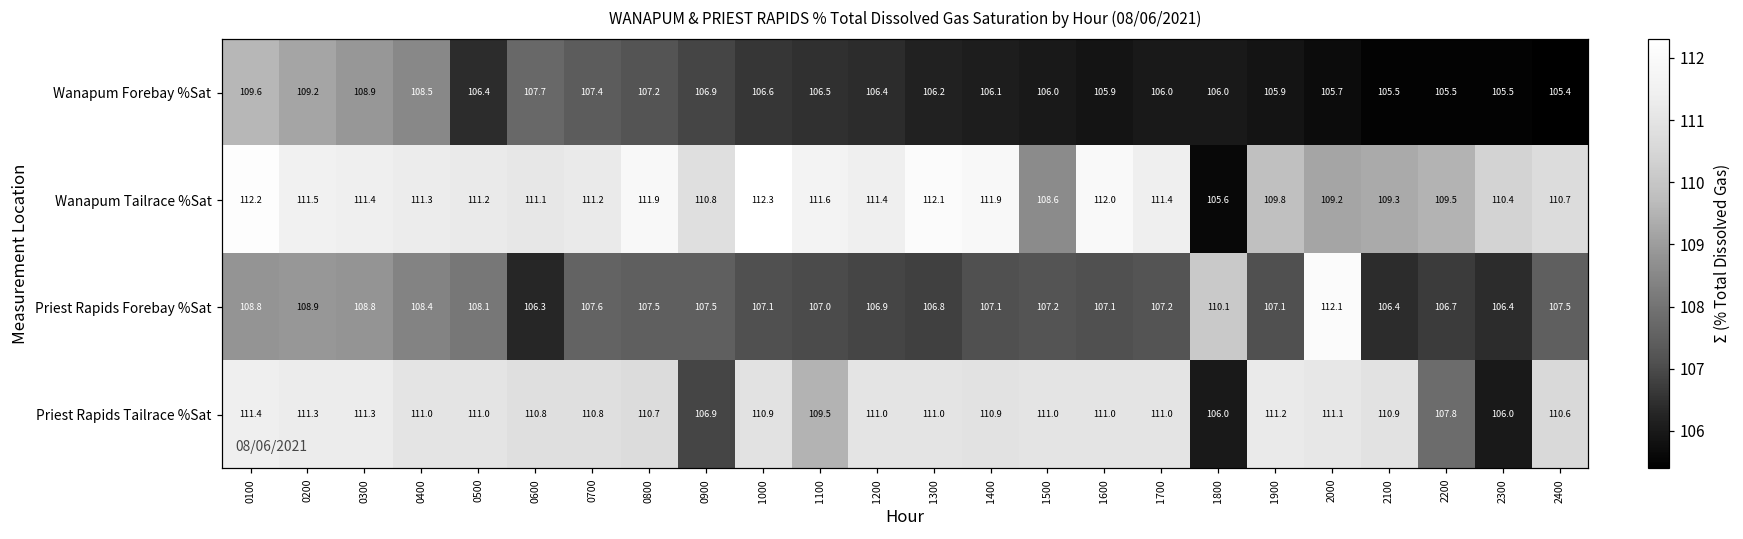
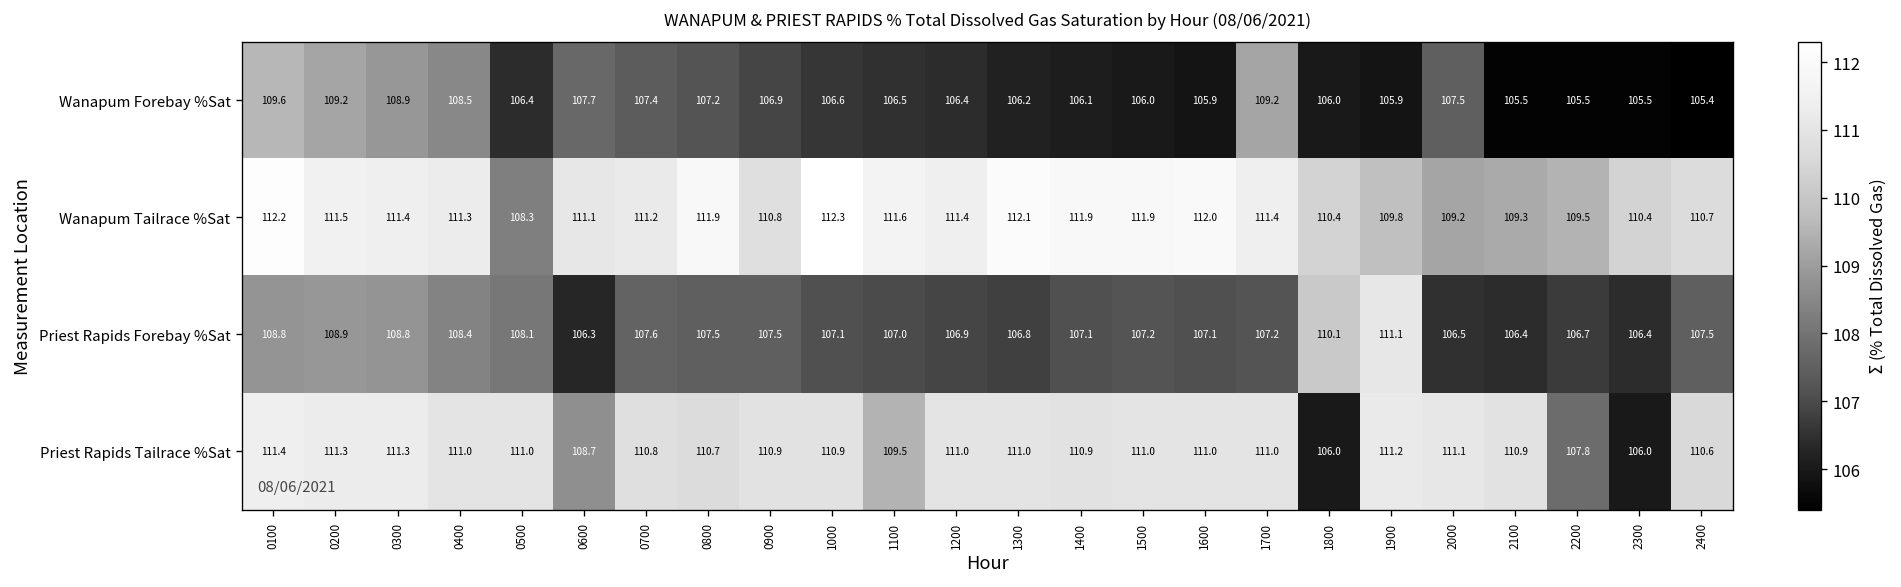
Wanapum Forebay %Sat, 1700: 106.0 -> 109.2
Wanapum Forebay %Sat, 2000: 105.7 -> 107.5
Wanapum Tailrace %Sat, 0500: 111.2 -> 108.3
Wanapum Tailrace %Sat, 1500: 108.6 -> 111.9
Wanapum Tailrace %Sat, 1800: 105.6 -> 110.4
Priest Rapids Forebay %Sat, 1900: 107.1 -> 111.1
Priest Rapids Forebay %Sat, 2000: 112.1 -> 106.5
Priest Rapids Tailrace %Sat, 0600: 110.8 -> 108.7
Priest Rapids Tailrace %Sat, 0900: 106.9 -> 110.9
